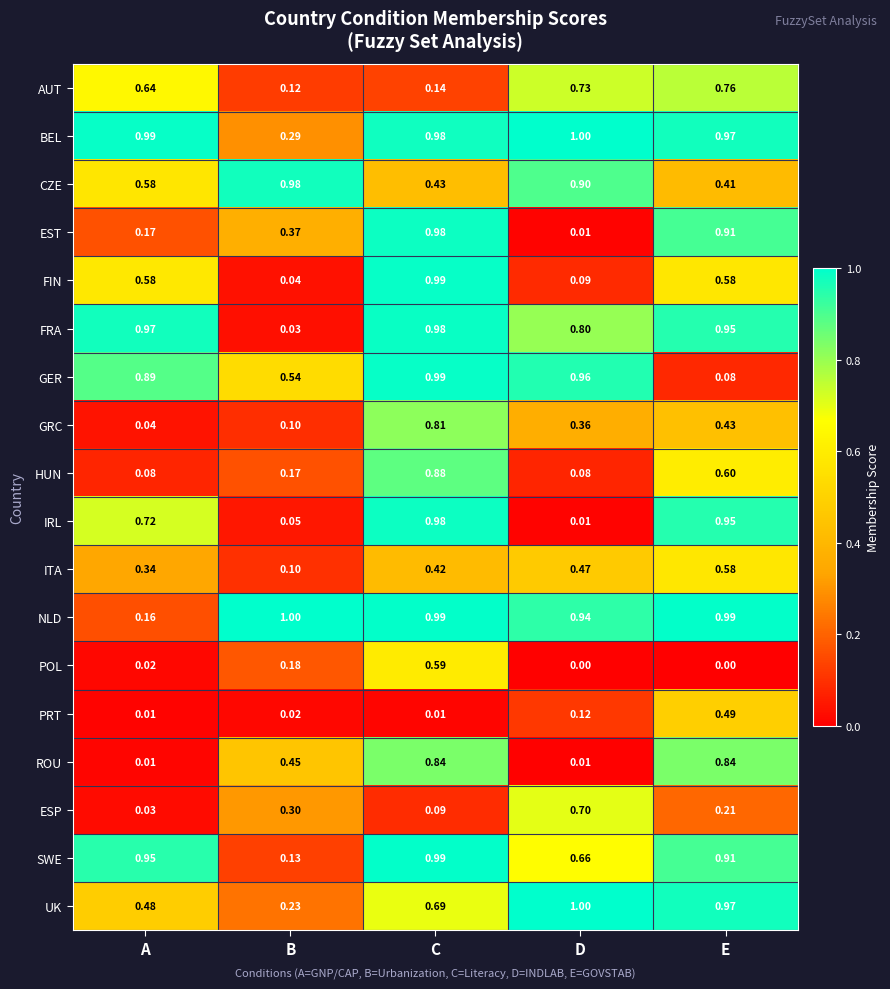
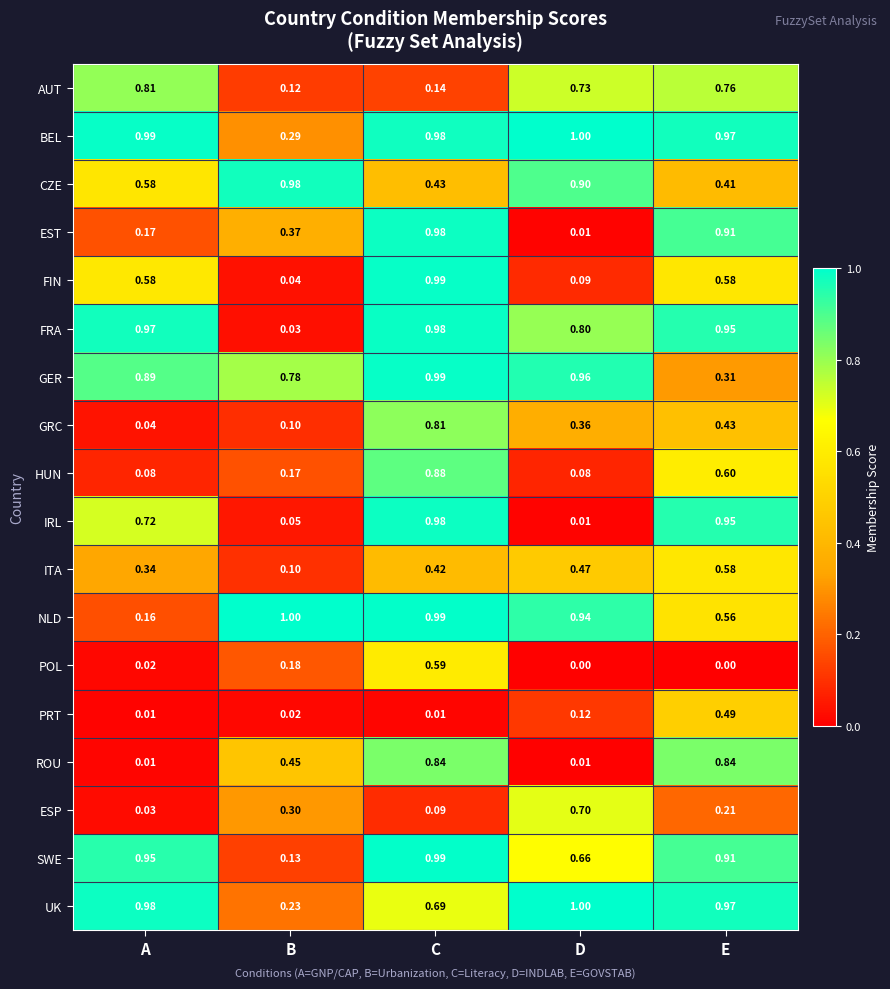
AUT, A: 0.64 -> 0.81
GER, B: 0.54 -> 0.78
GER, E: 0.08 -> 0.31
NLD, E: 0.99 -> 0.56
UK, A: 0.48 -> 0.98
